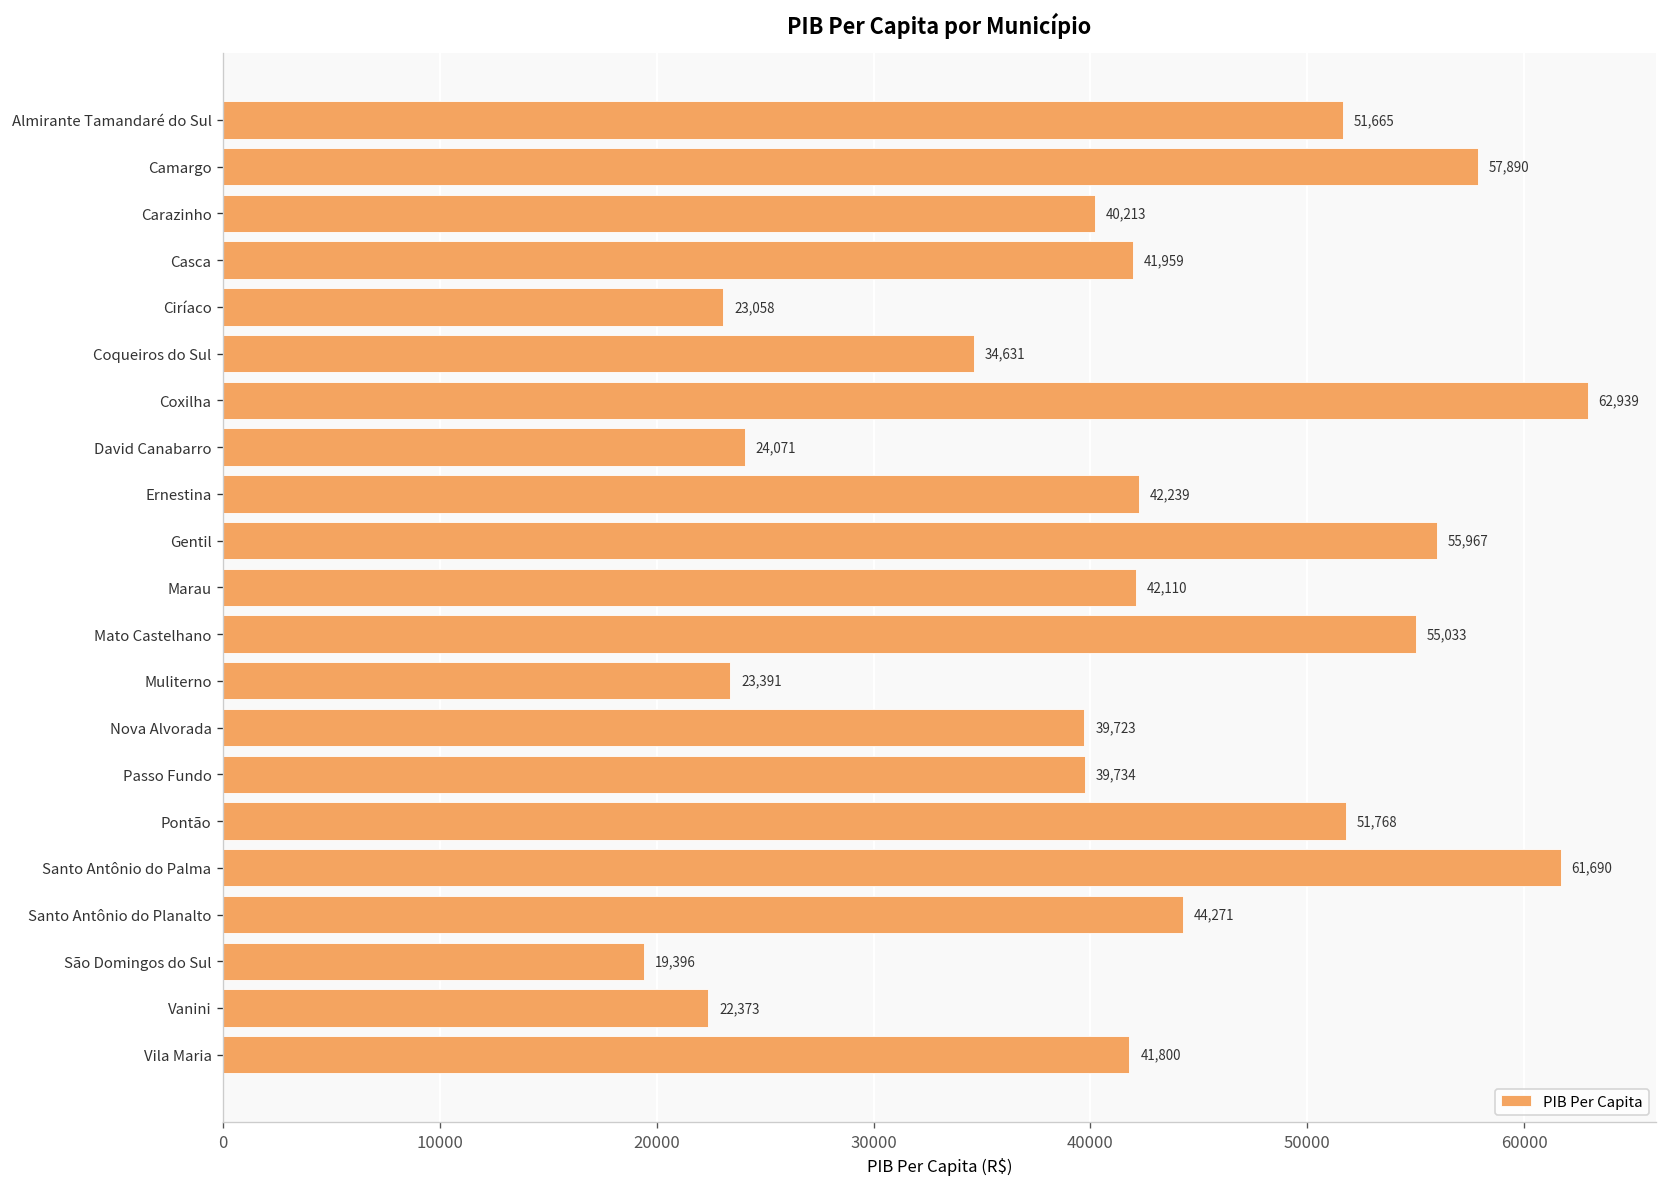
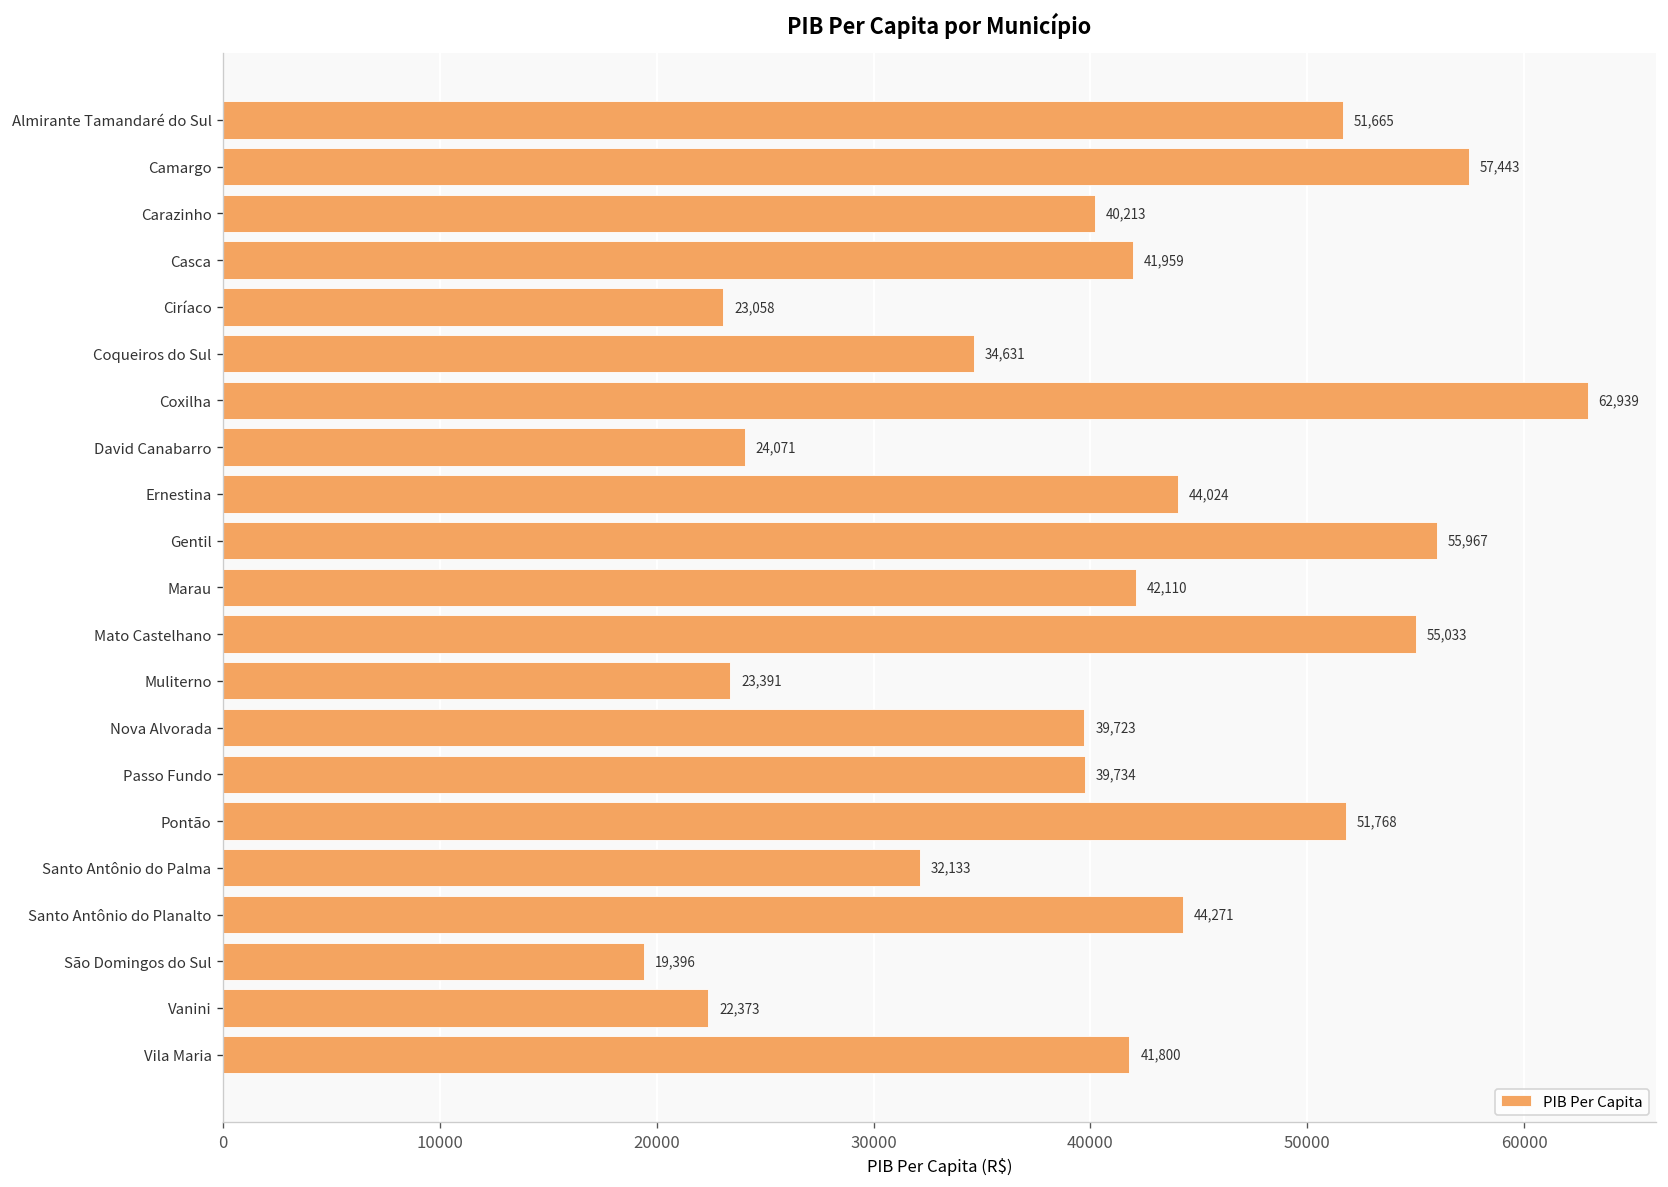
Camargo: 57,890 -> 57,443
Ernestina: 42,239 -> 44,024
Santo Antônio do Palma: 61,690 -> 32,133
